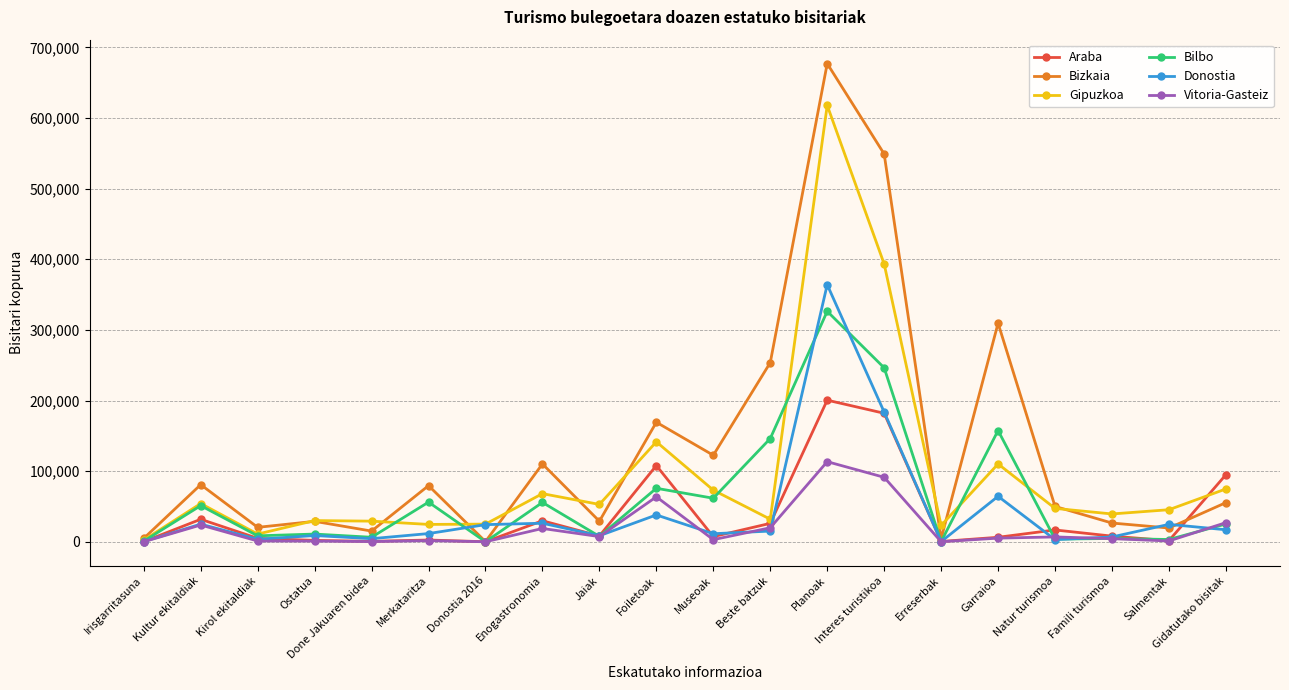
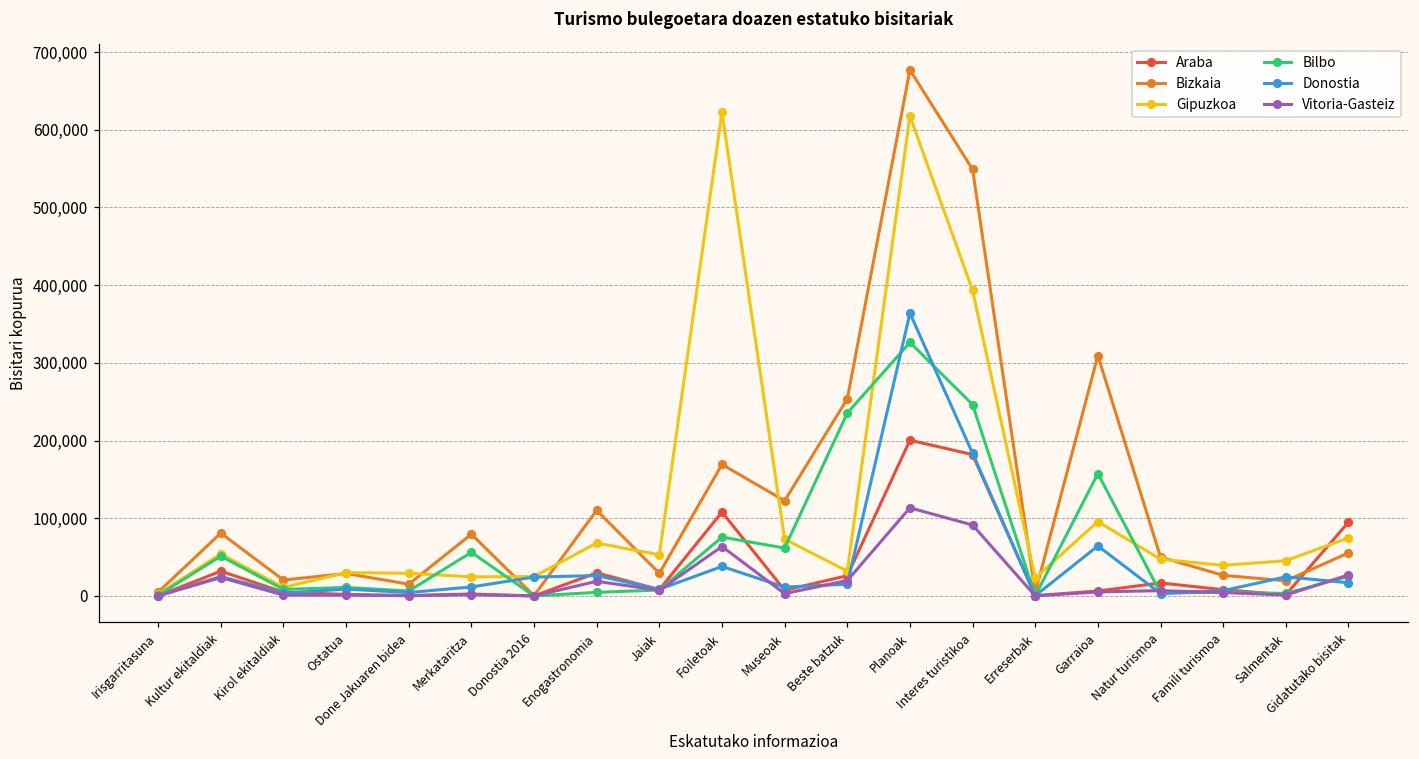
Bilbo, Enogastronomia: 60,000 -> 0
Gipuzkoa, Foiletoak: 140,000 -> 620,000
Bilbo, Beste batzuk: 150,000 -> 240,000
Gipuzkoa, Garraioa: 110,000 -> 100,000
